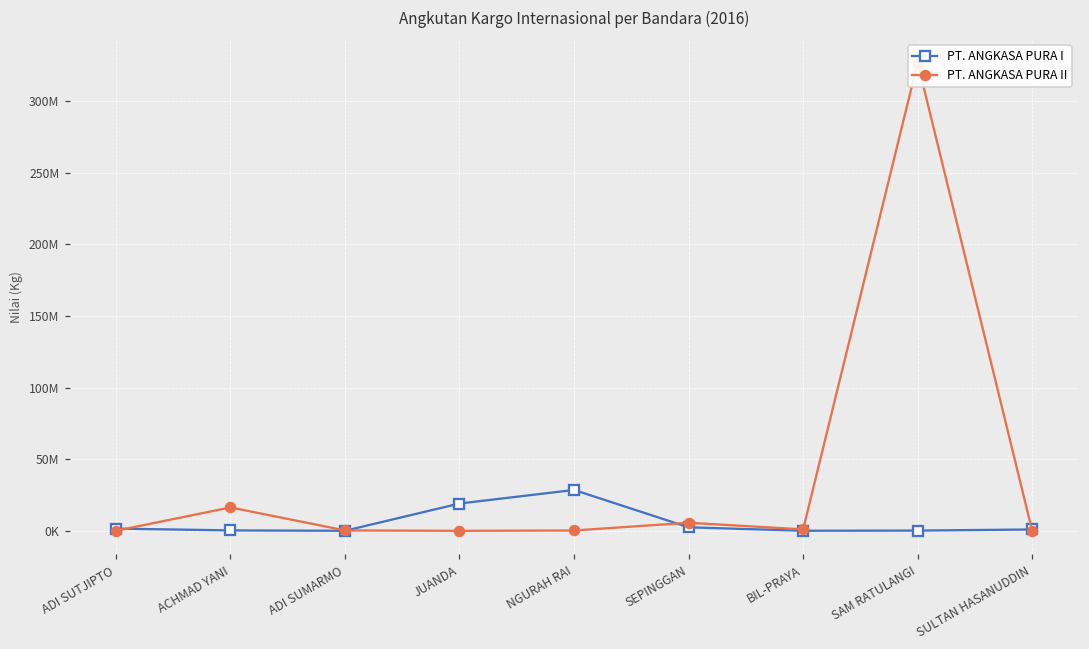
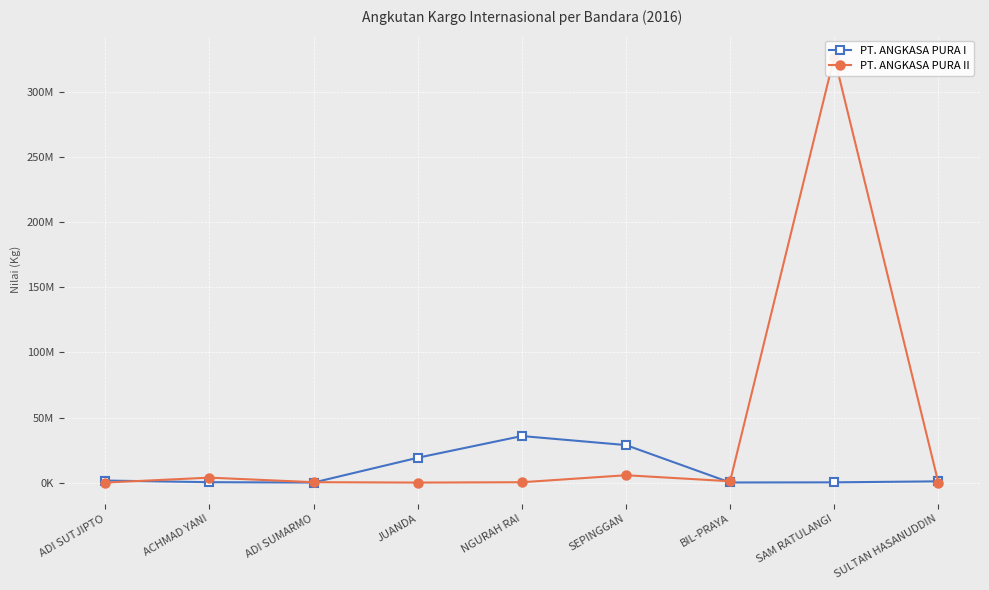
PT. ANGKASA PURA II, ACHMAD YANI: 16000000 -> 4000000
PT. ANGKASA PURA I, NGURAH RAI: 29000000 -> 36000000
PT. ANGKASA PURA I, SEPINGGAN: 2000000 -> 29000000
